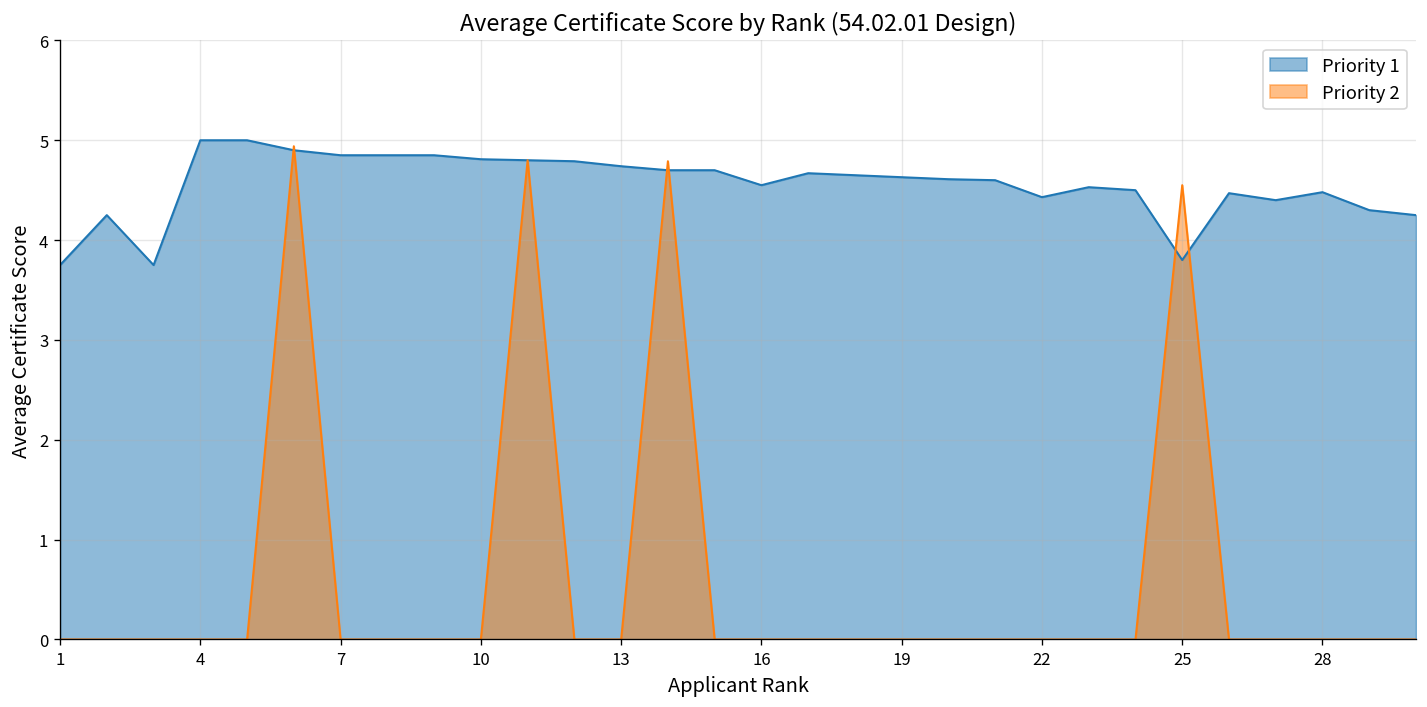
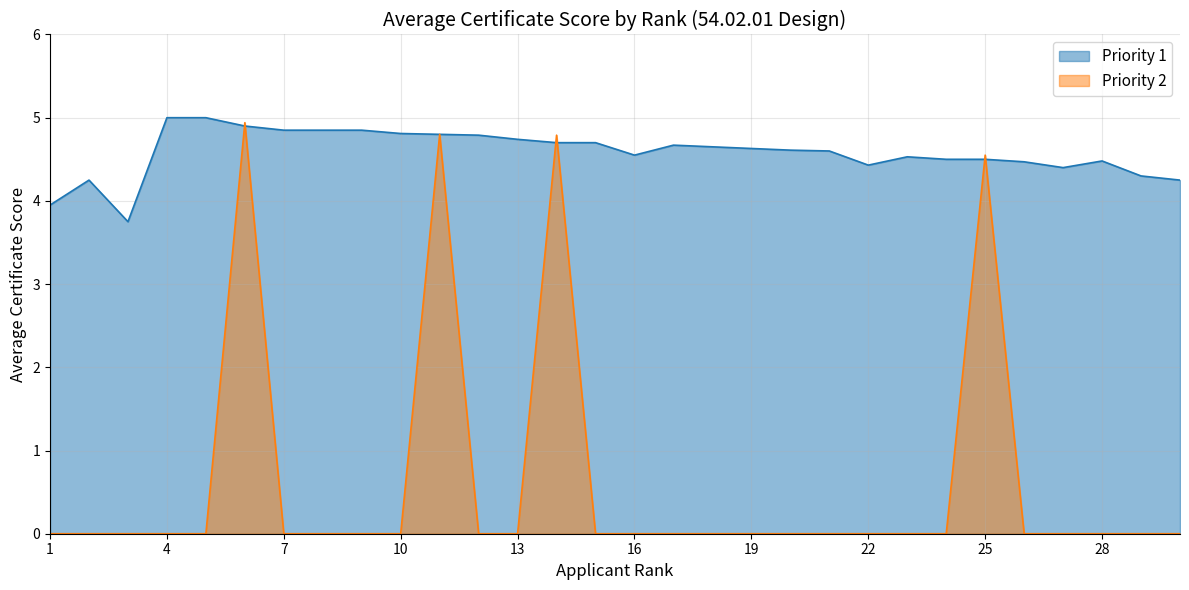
Priority 1, 1: 3.8 -> 4.0
Priority 1, 25: 3.8 -> 4.5
